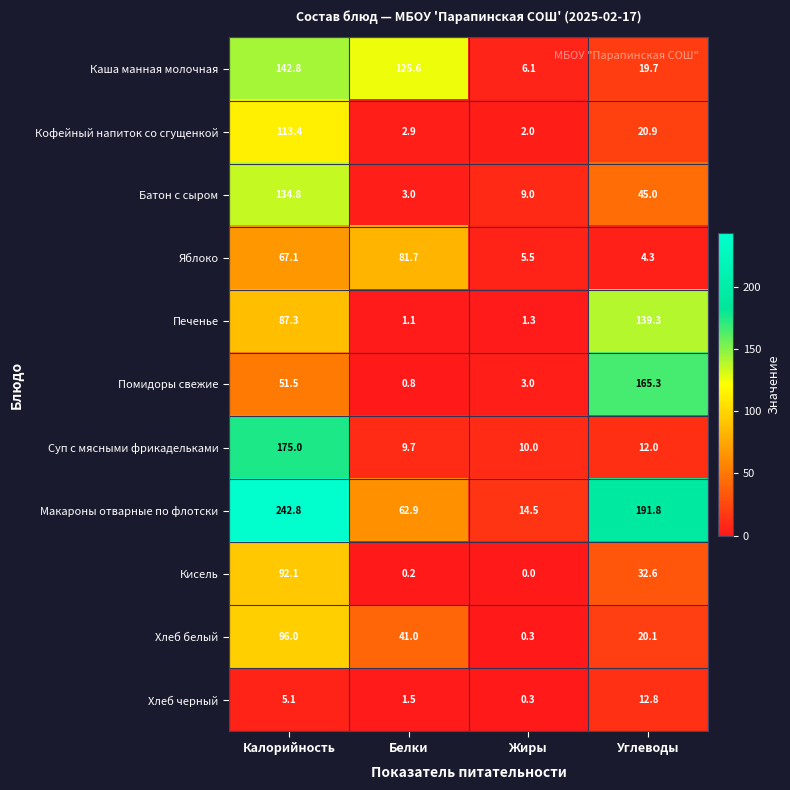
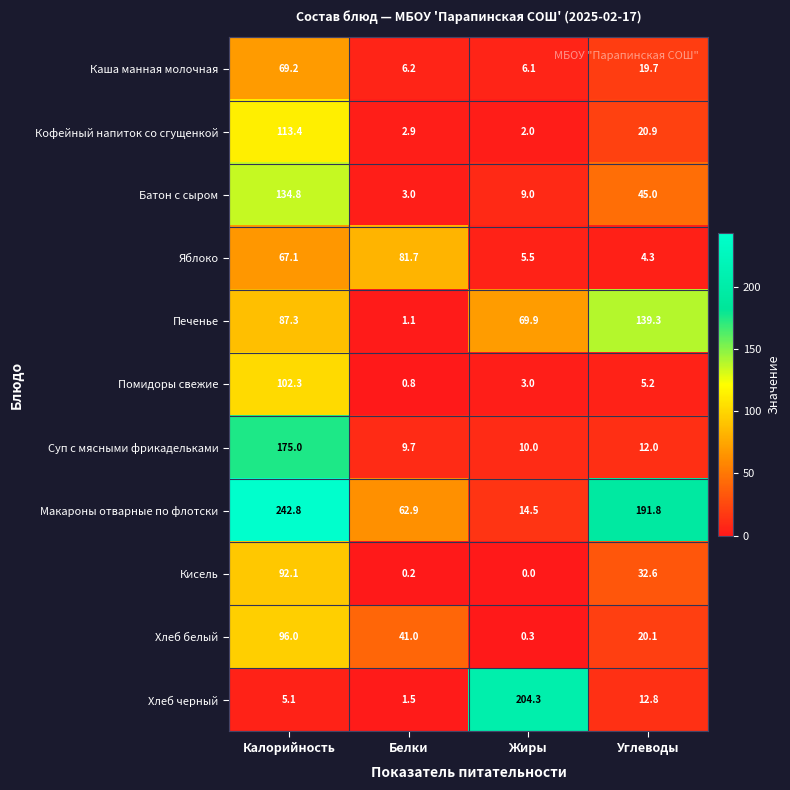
Каша манная молочная, Калорийность: 142.8 -> 69.2
Каша манная молочная, Белки: 125.6 -> 6.2
Печенье, Жиры: 1.3 -> 69.9
Помидоры свежие, Калорийность: 51.5 -> 102.3
Помидоры свежие, Углеводы: 165.3 -> 5.2
Хлеб черный, Жиры: 0.3 -> 204.3
